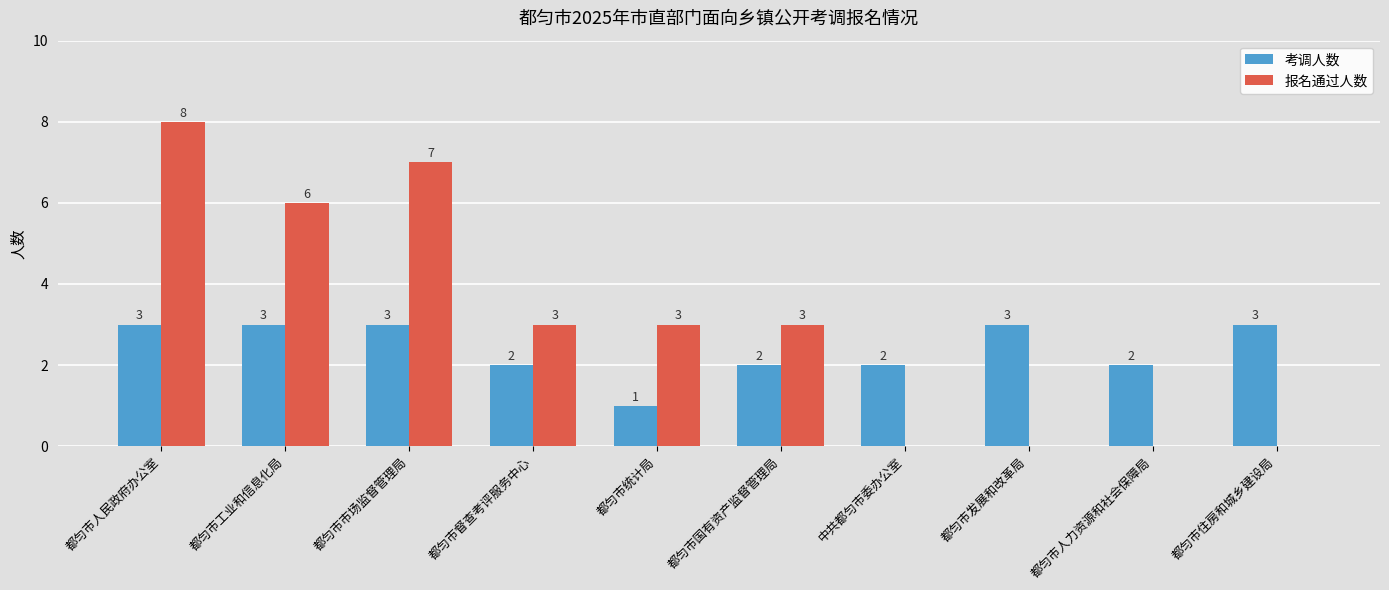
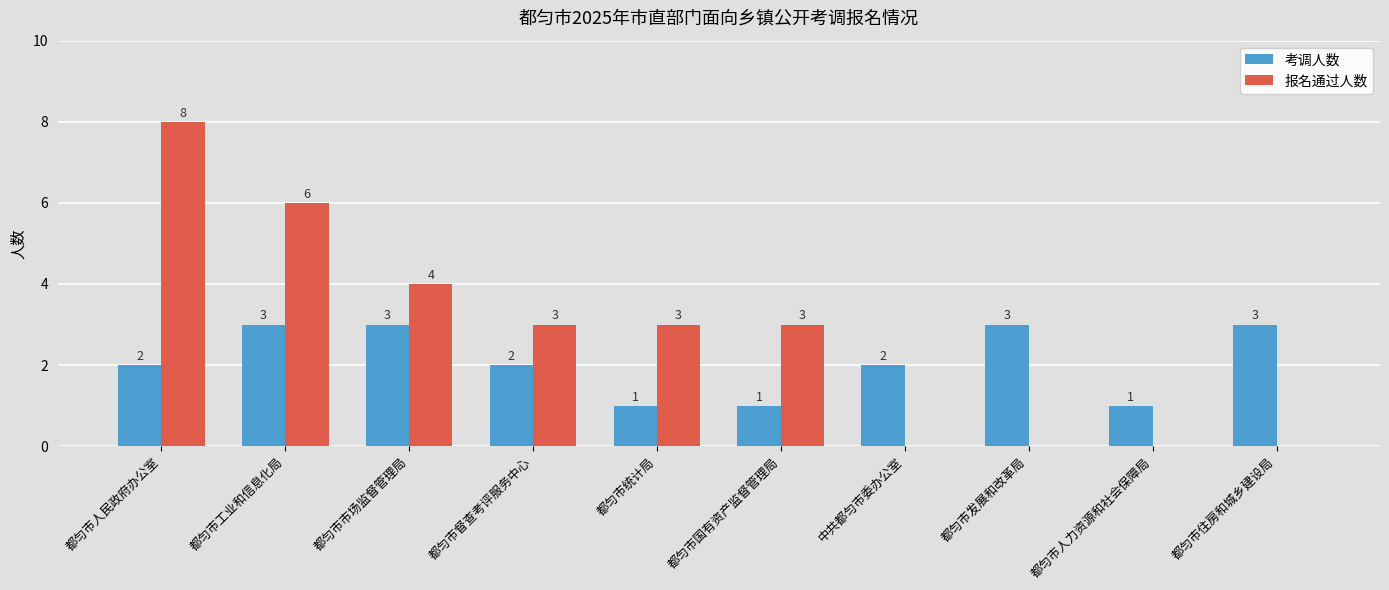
考调人数, 都匀市人民政府办公室: 3 -> 2
报名通过人数, 都匀市市场监督管理局: 7 -> 4
考调人数, 都匀市国有资产监督管理局: 2 -> 1
考调人数, 都匀市人力资源和社会保障局: 2 -> 1
